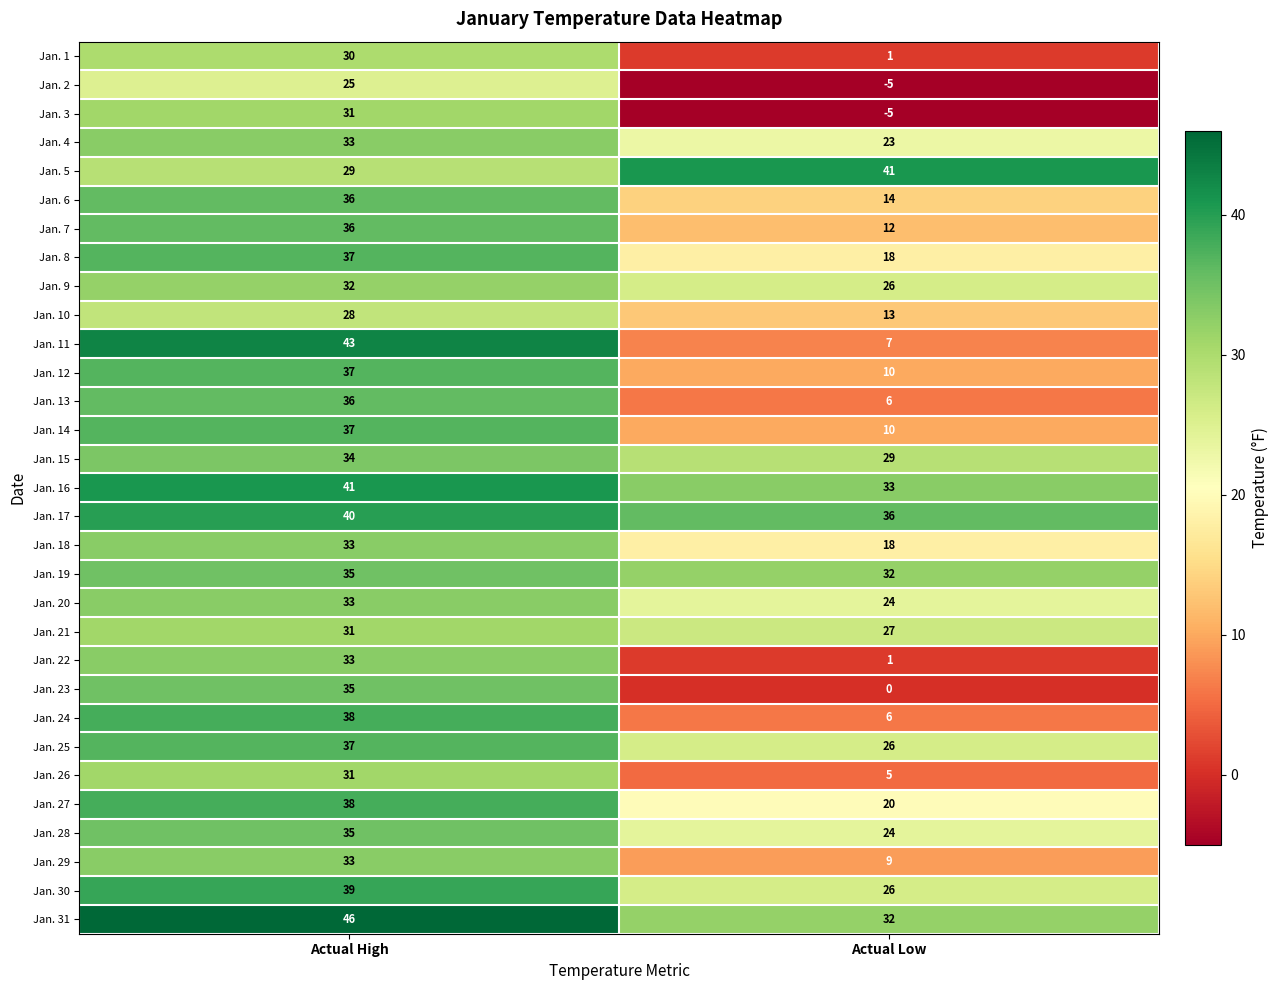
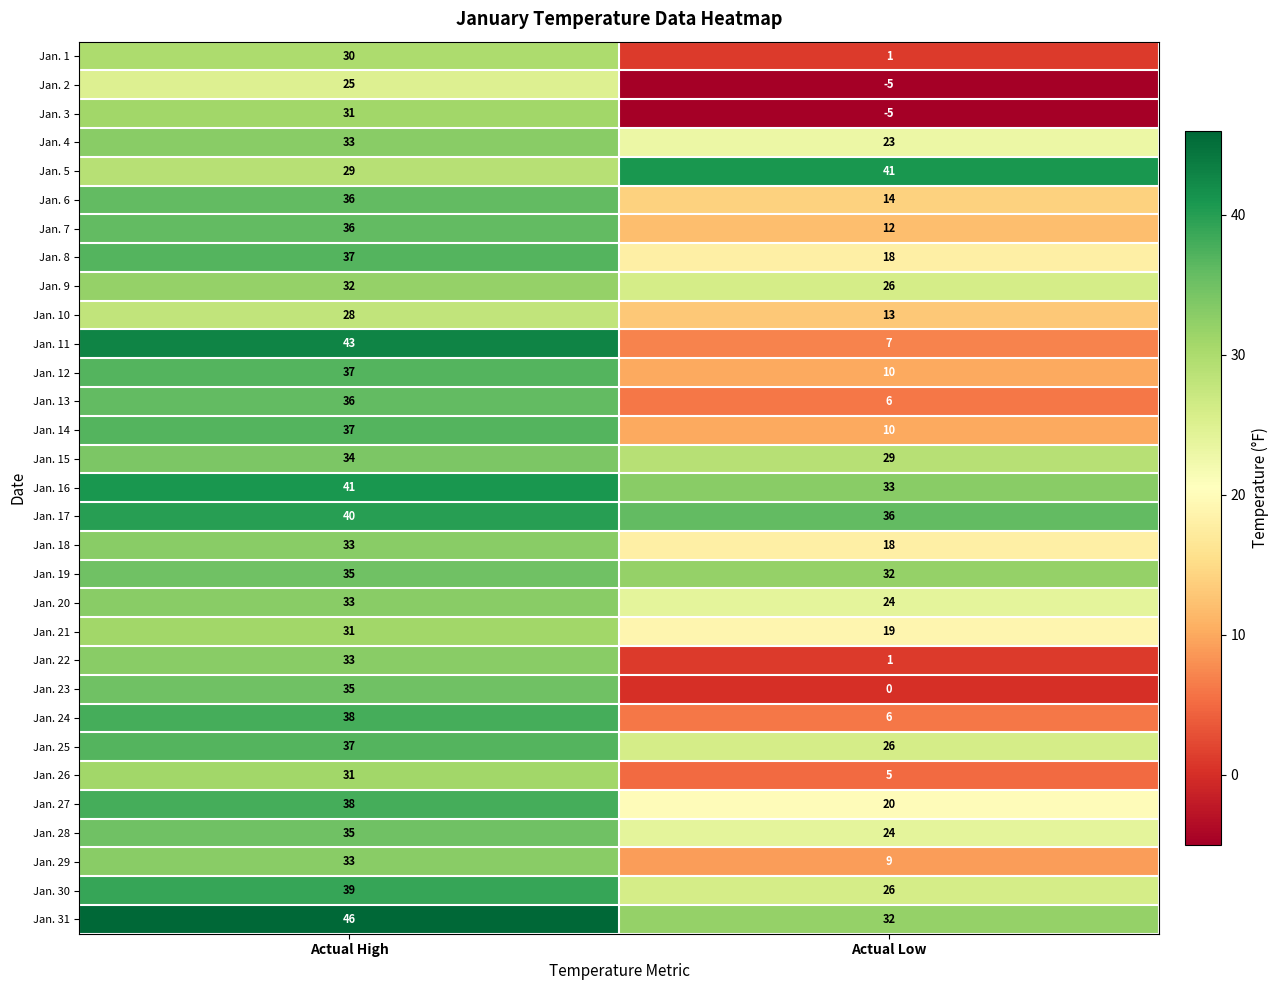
Jan. 21, Actual Low: 27 -> 19
